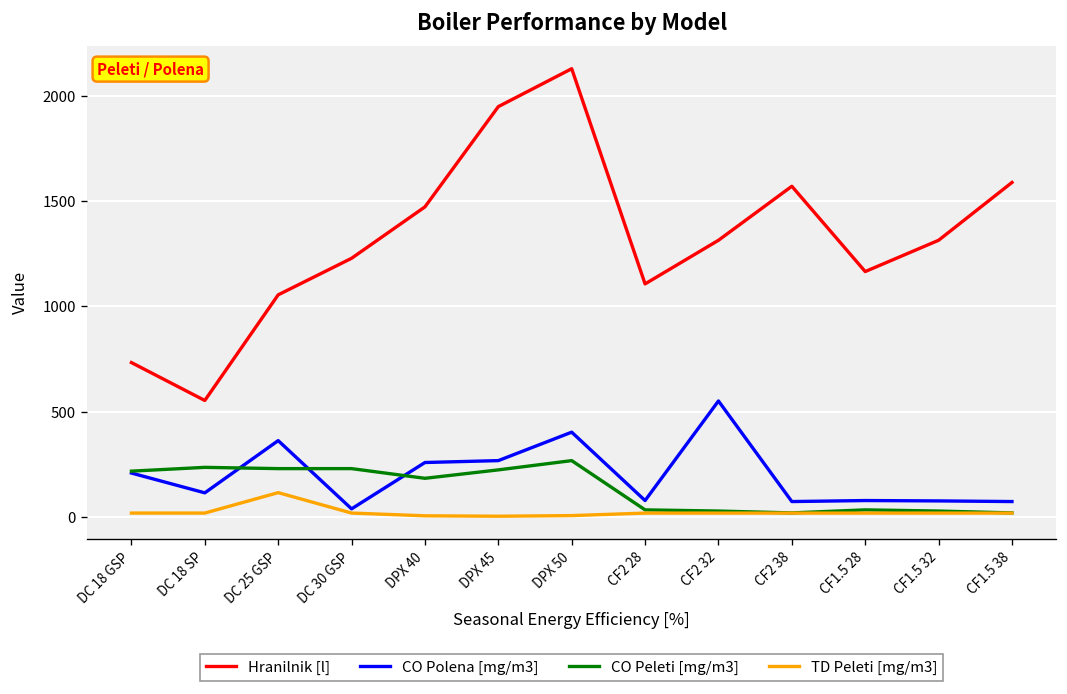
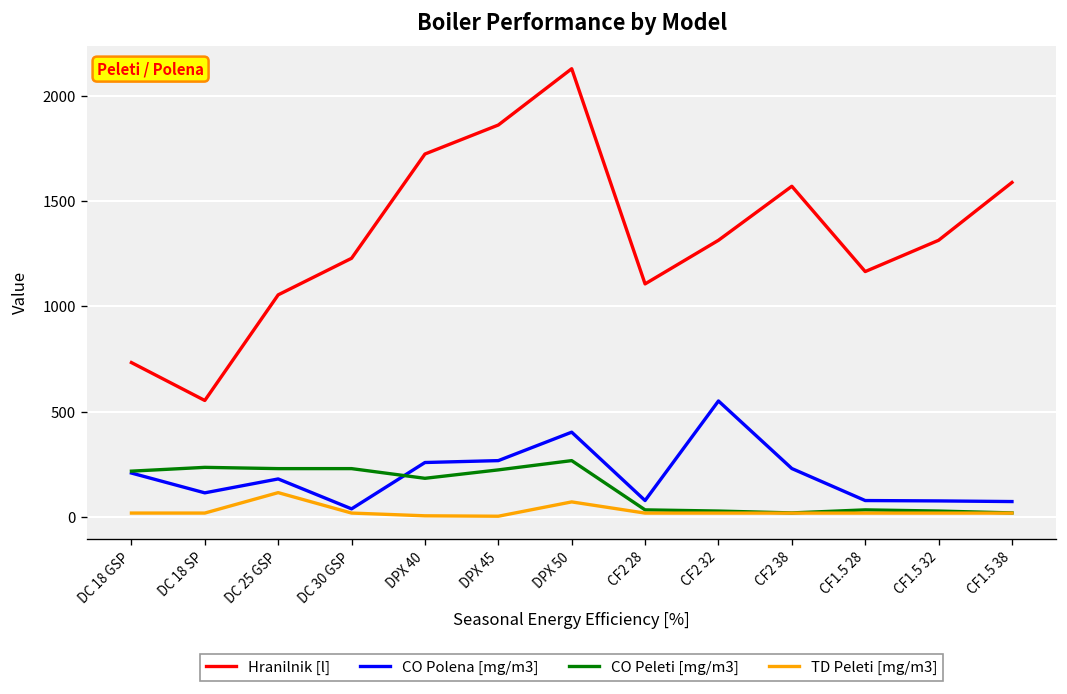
CO Polena [mg/m3], DC 25 GSP: 360 -> 180
Hranilnik [l], DPX 40: 1470 -> 1720
Hranilnik [l], DPX 45: 1950 -> 1860
TD Peleti [mg/m3], DPX 50: 10 -> 70
CO Polena [mg/m3], CF2 38: 70 -> 230
